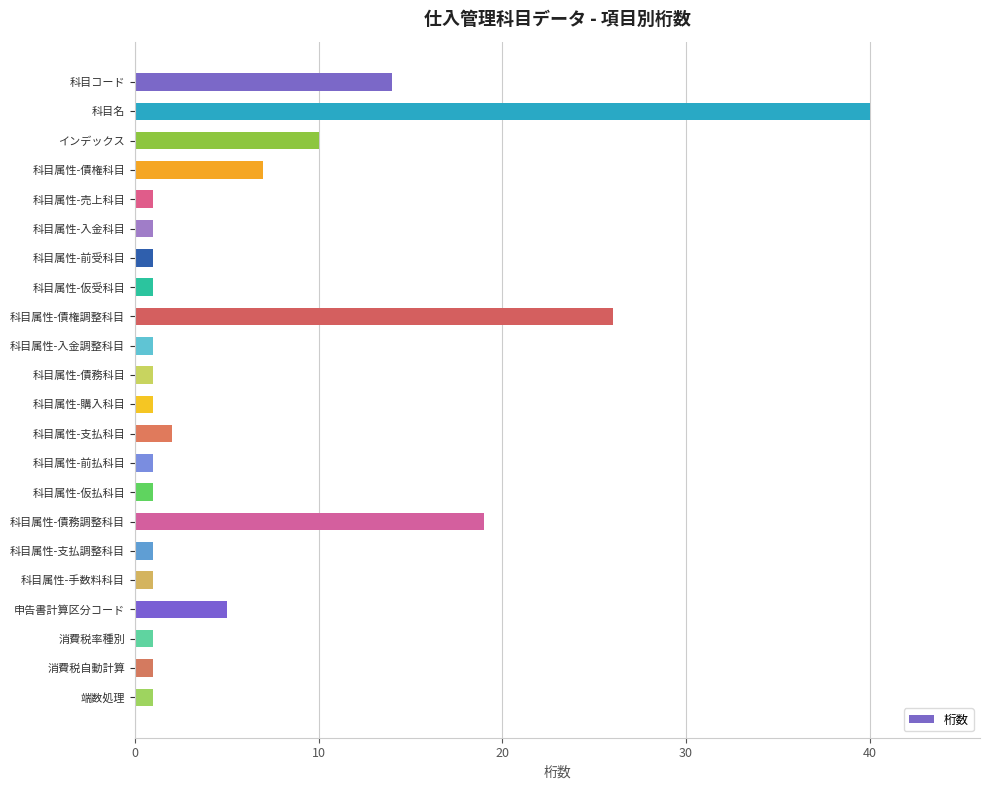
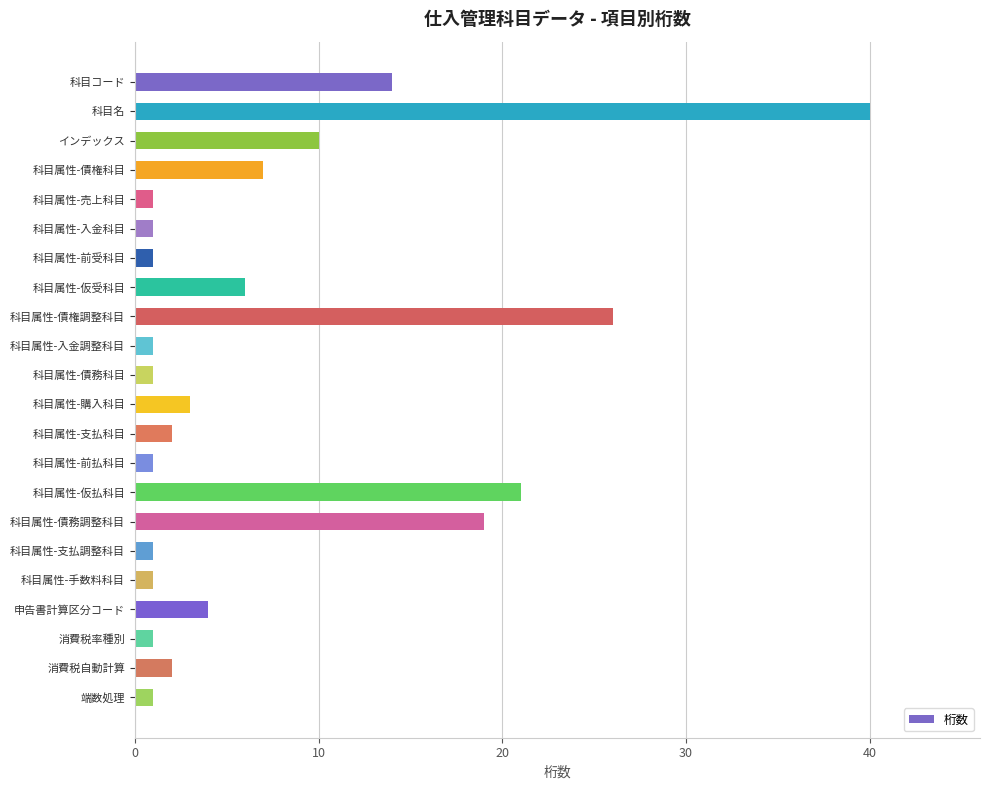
科目属性-仮受科目: 1 -> 6
科目属性-購入科目: 1 -> 3
科目属性-仮払科目: 1 -> 21
申告書計算区分コード: 5 -> 4
消費税自動計算: 1 -> 2
